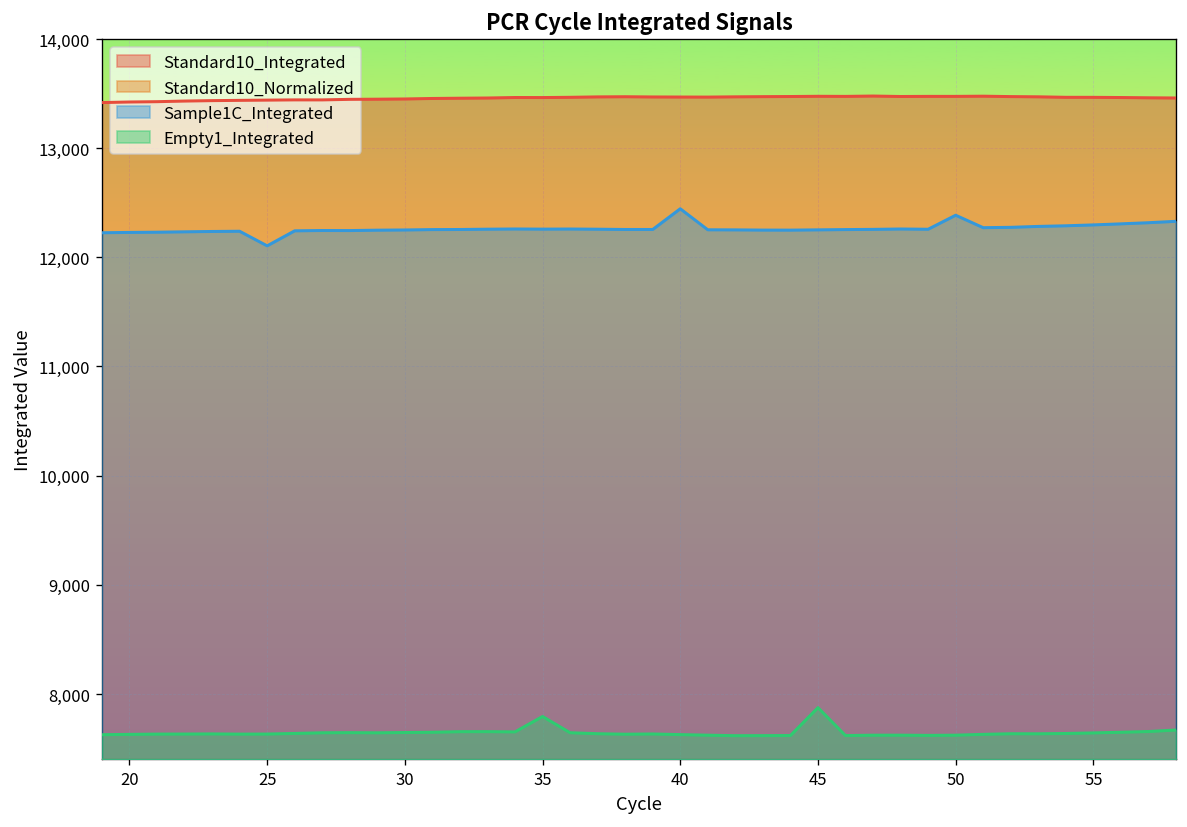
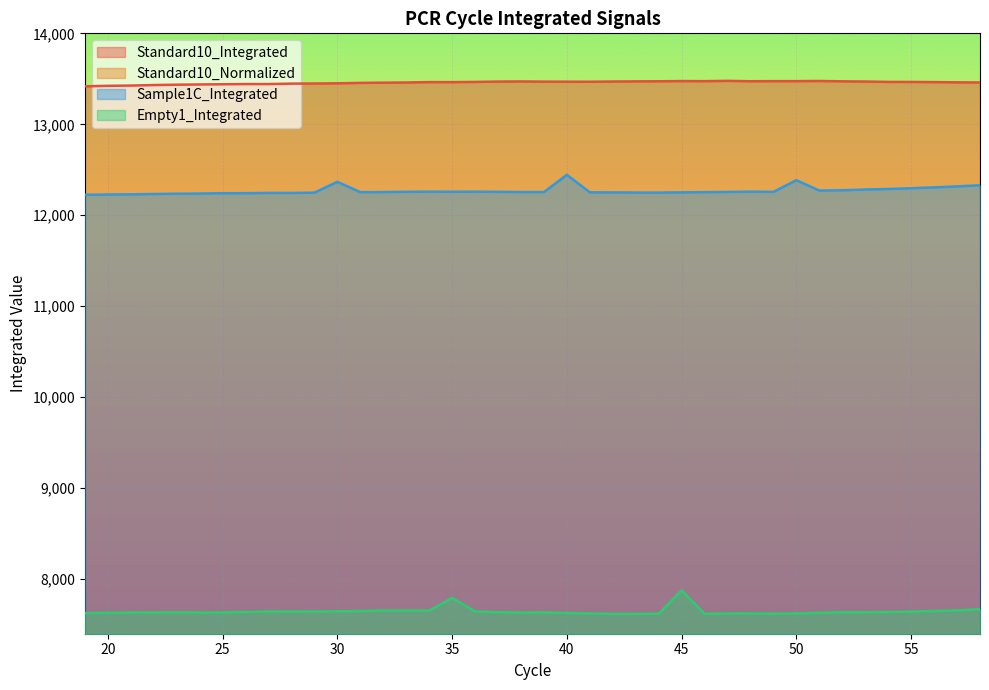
Sample1C_Integrated, 25: 12,100 -> 12,200
Sample1C_Integrated, 30: 12,300 -> 12,400
